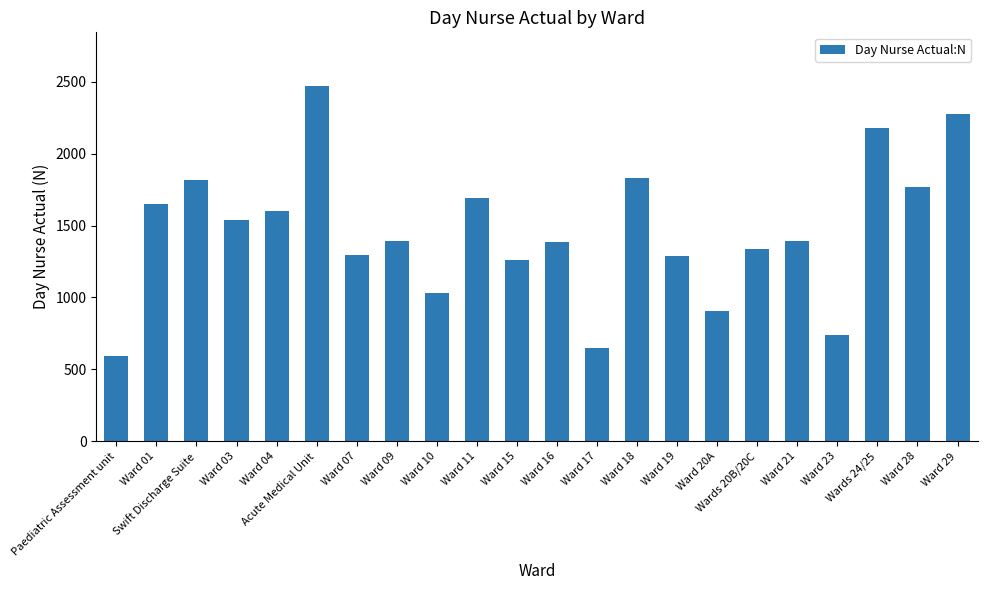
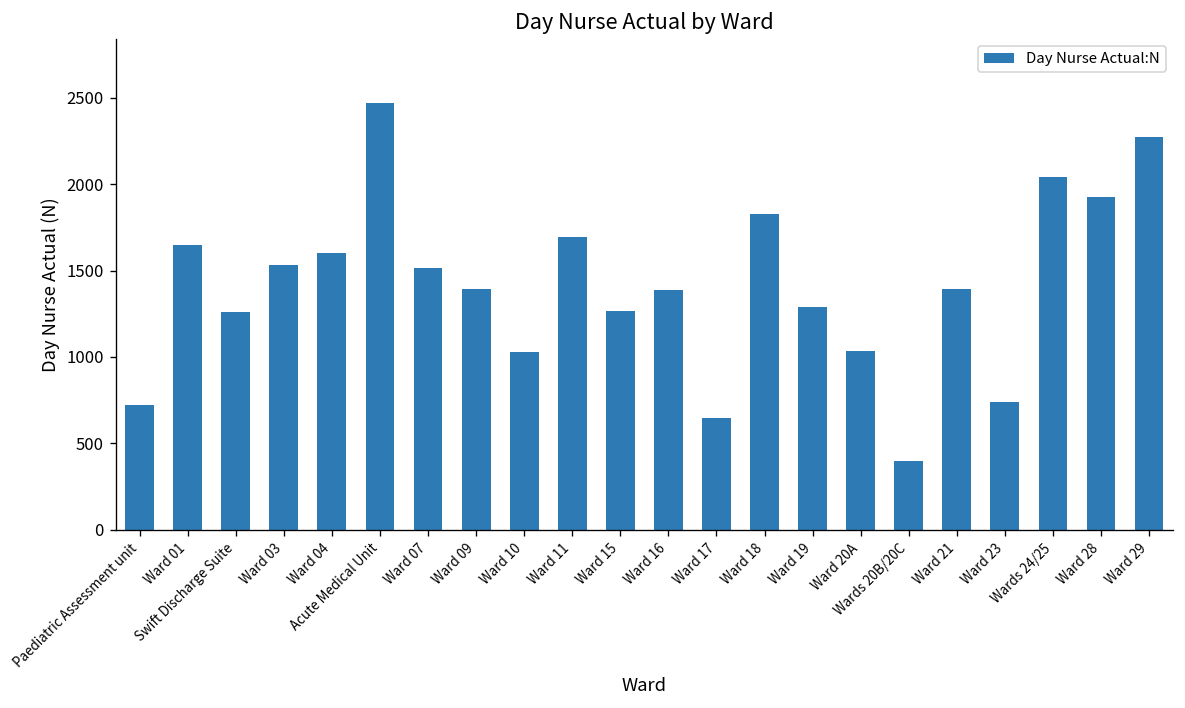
Paediatric Assessment unit: 590 -> 720
Swift Discharge Suite: 1820 -> 1260
Ward 07: 1300 -> 1510
Ward 20A: 900 -> 1040
Wards 20B/20C: 1340 -> 400
Wards 24/25: 2180 -> 2040
Ward 28: 1770 -> 1930
